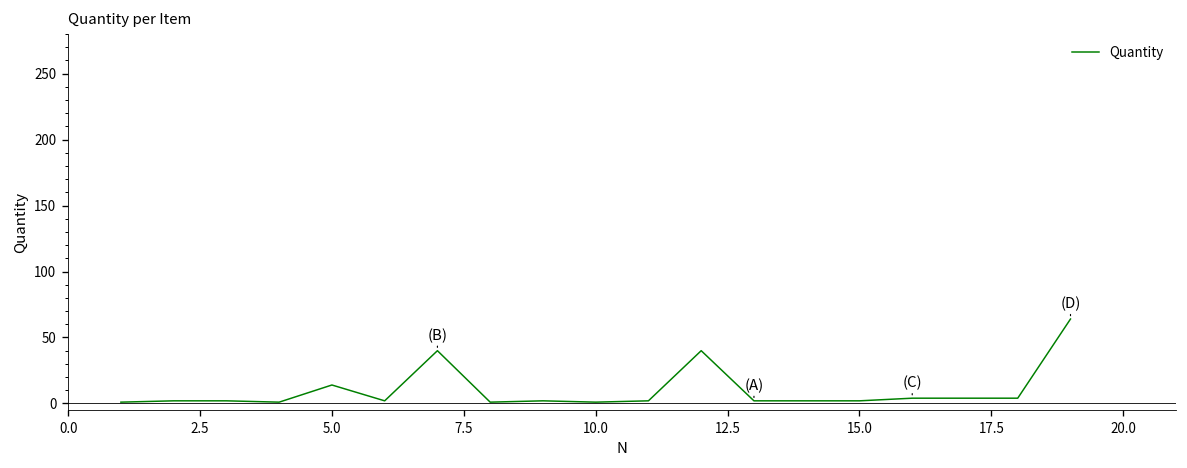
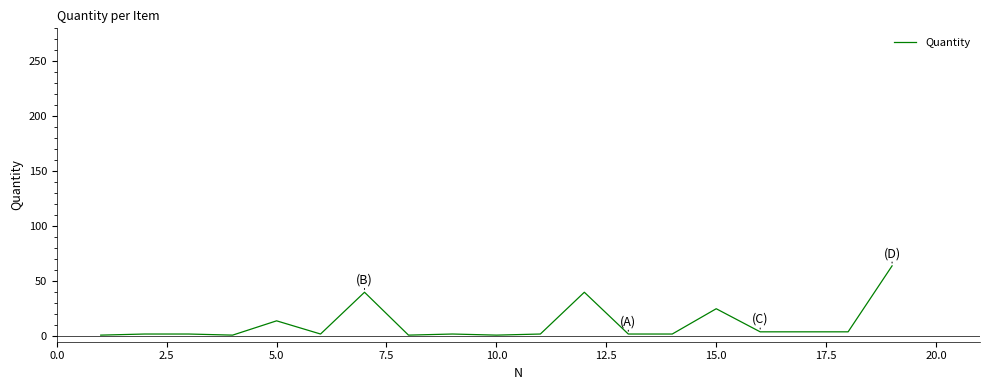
15.0: 2 -> 25
